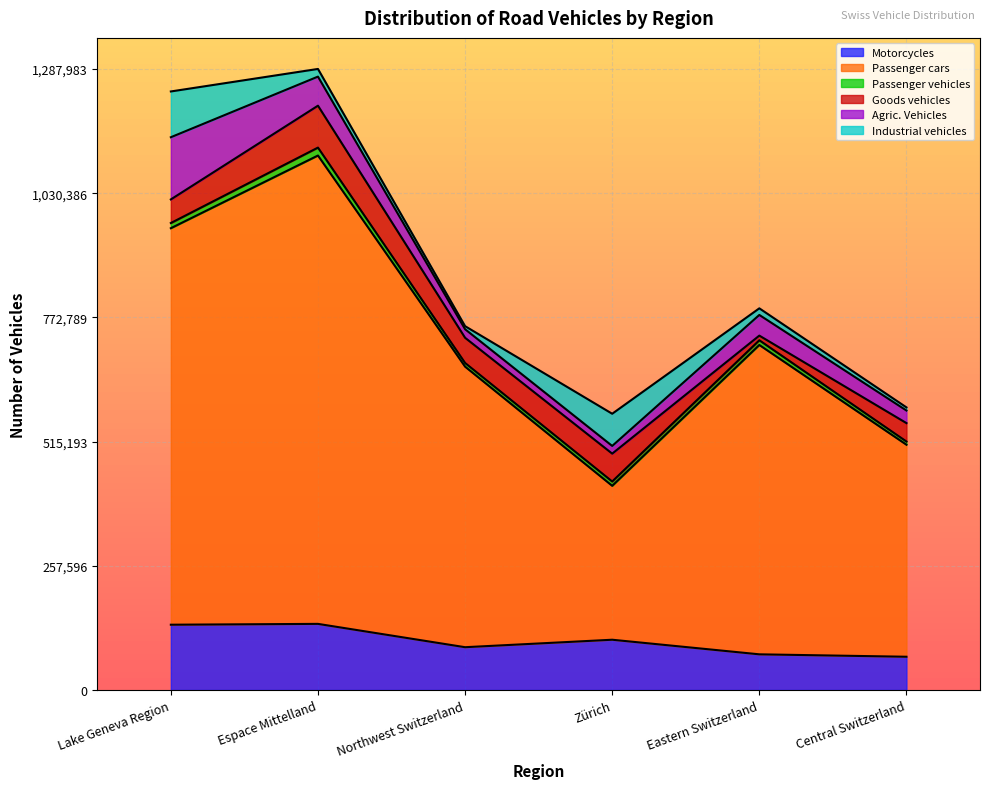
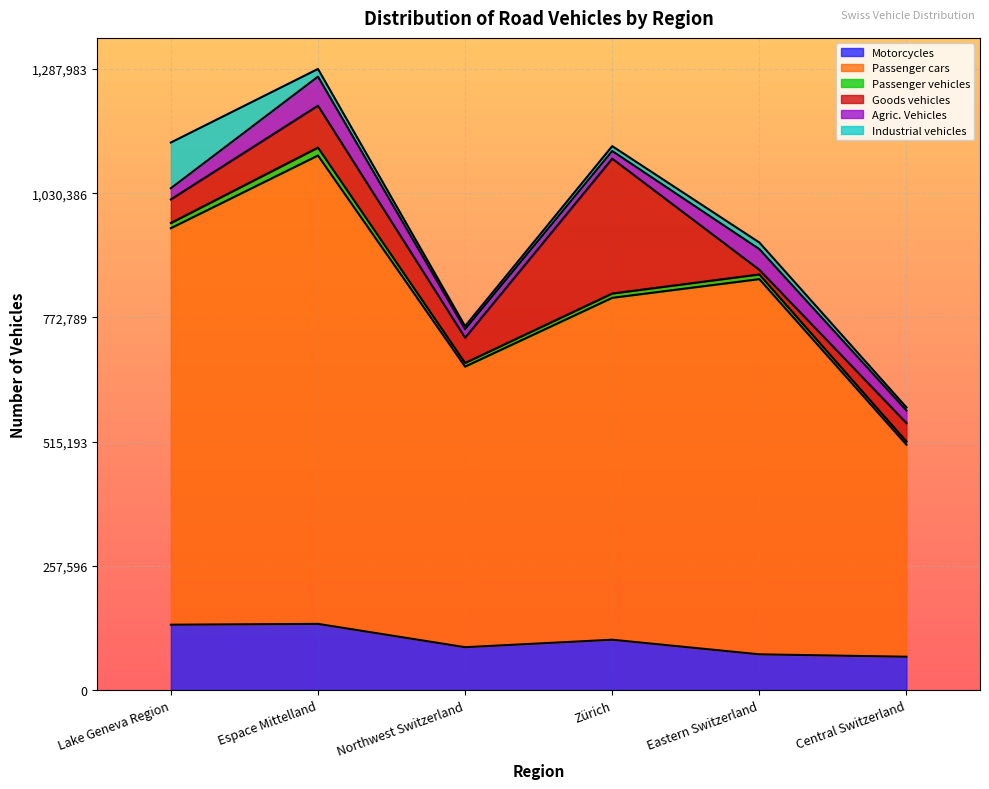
Agric. Vehicles, Lake Geneva Region: 130,000 -> 20,000
Passenger cars, Zürich: 320,000 -> 710,000
Goods vehicles, Zürich: 60,000 -> 280,000
Industrial vehicles, Zürich: 70,000 -> 10,000
Passenger cars, Eastern Switzerland: 640,000 -> 780,000
